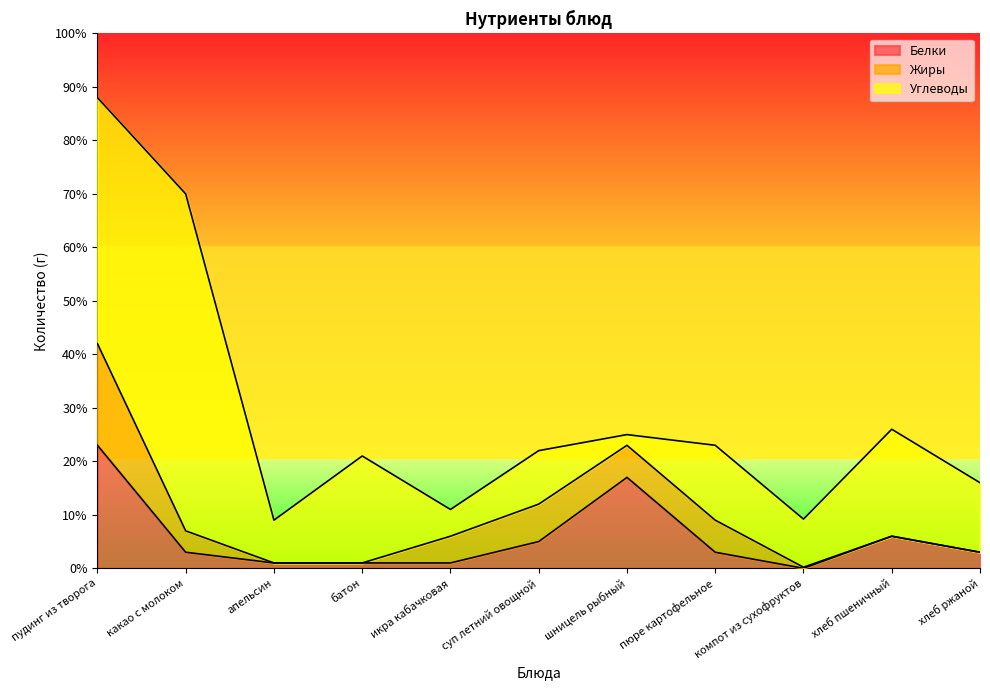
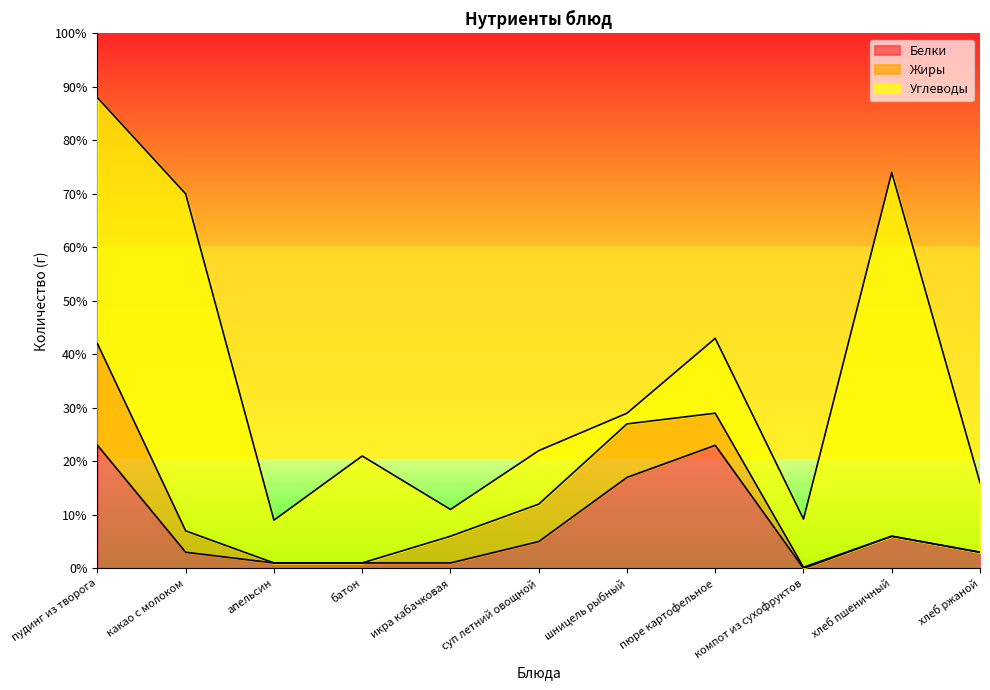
Жиры, шницель рыбный: 6% -> 10%
Белки, пюре картофельное: 3% -> 23%
Углеводы, хлеб пшеничный: 20% -> 68%
